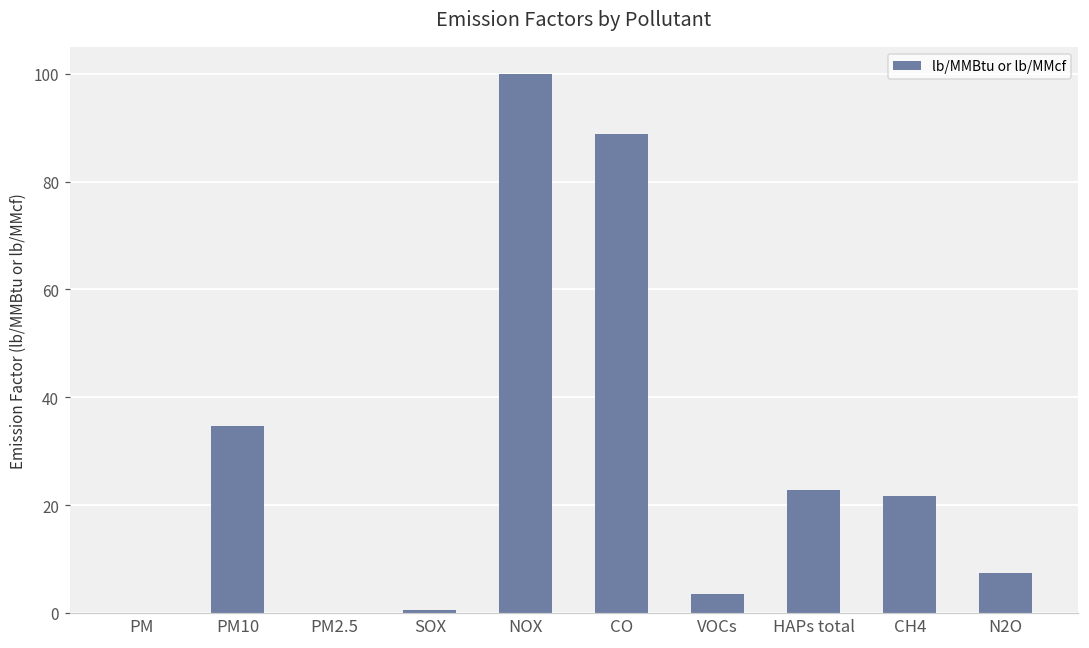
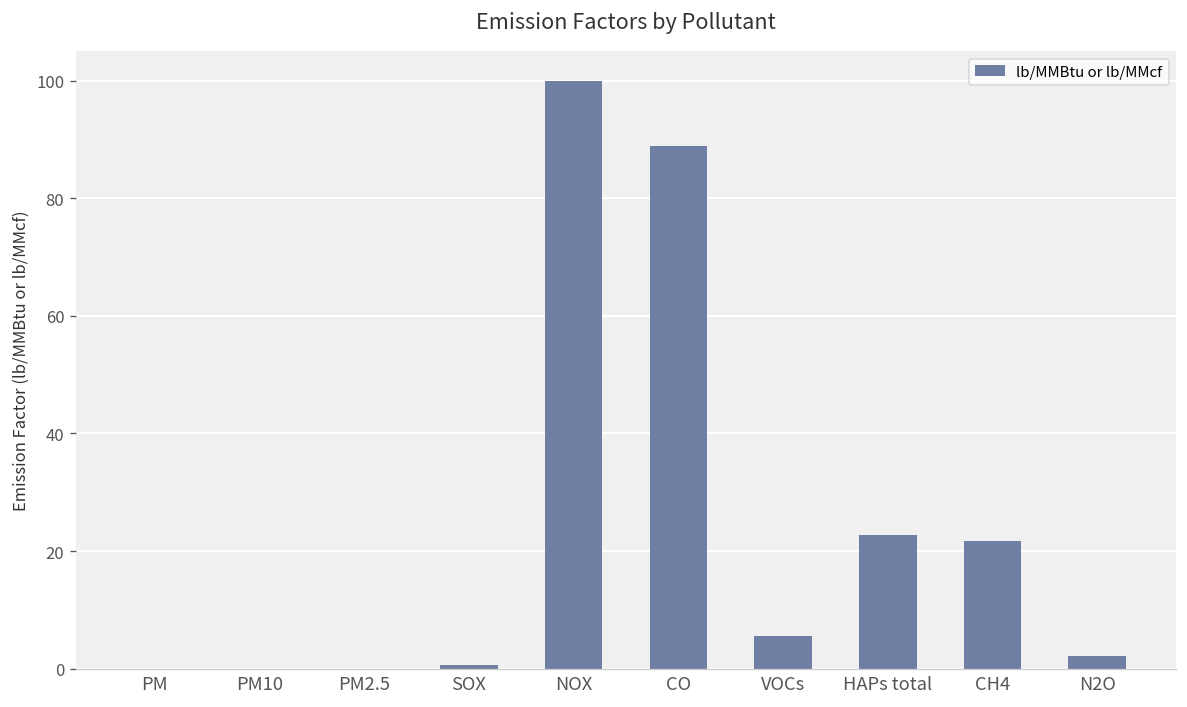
PM10: 35 -> 0
VOCs: 4 -> 6
N2O: 7 -> 2
